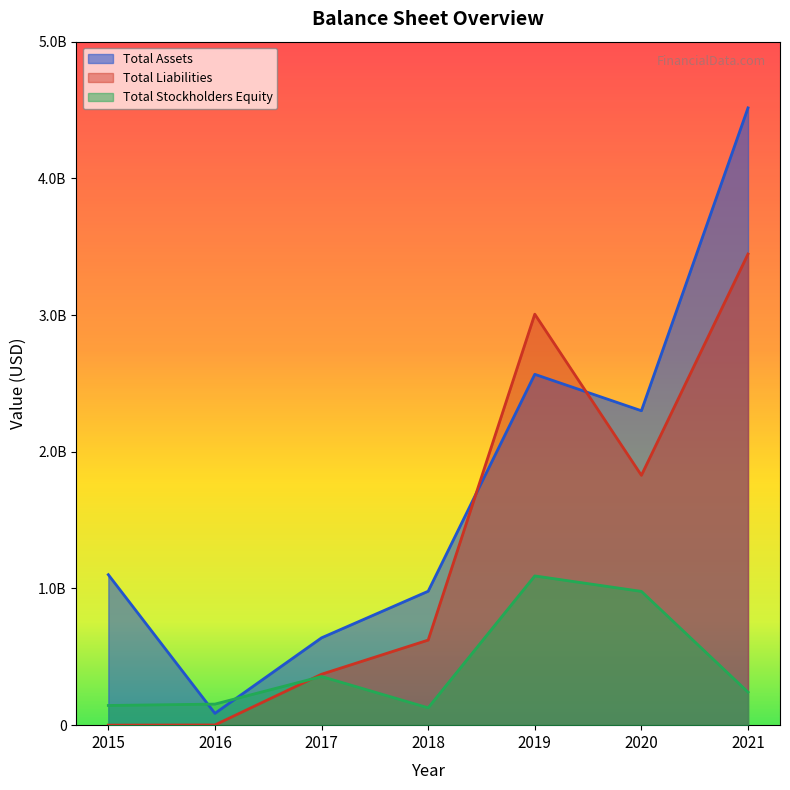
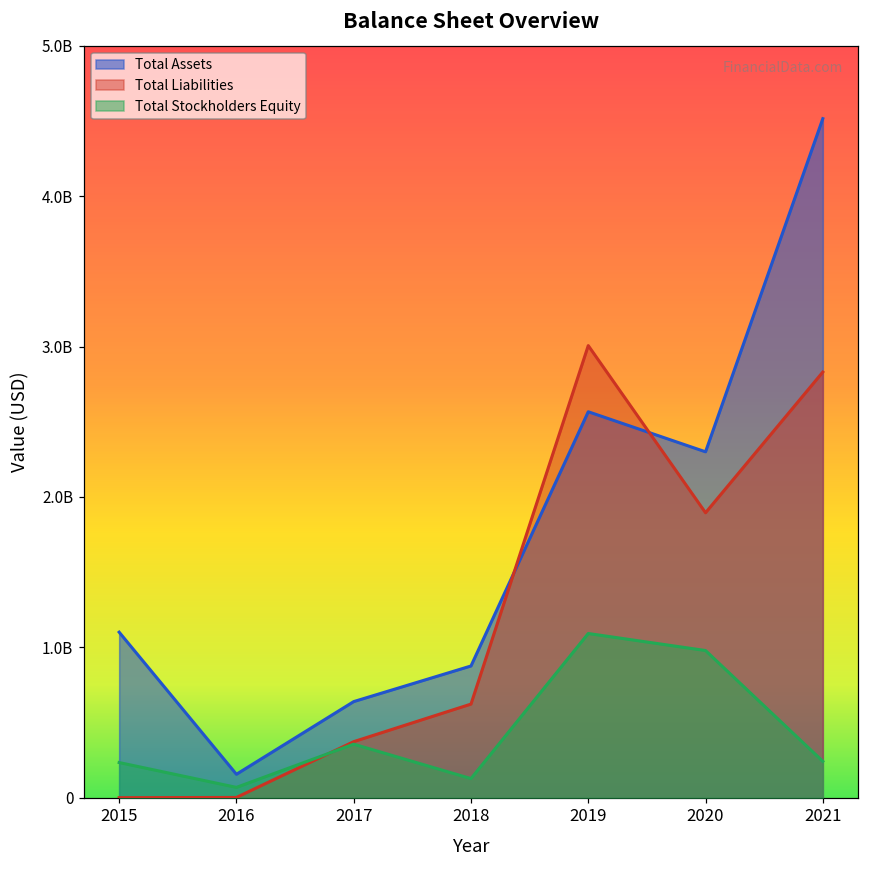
Total Stockholders Equity, 2015: 140000000 -> 230000000
Total Assets, 2016: 90000000 -> 160000000
Total Stockholders Equity, 2016: 150000000 -> 70000000
Total Assets, 2018: 980000000 -> 880000000
Total Liabilities, 2020: 1830000000 -> 1890000000
Total Liabilities, 2021: 3450000000 -> 2830000000
